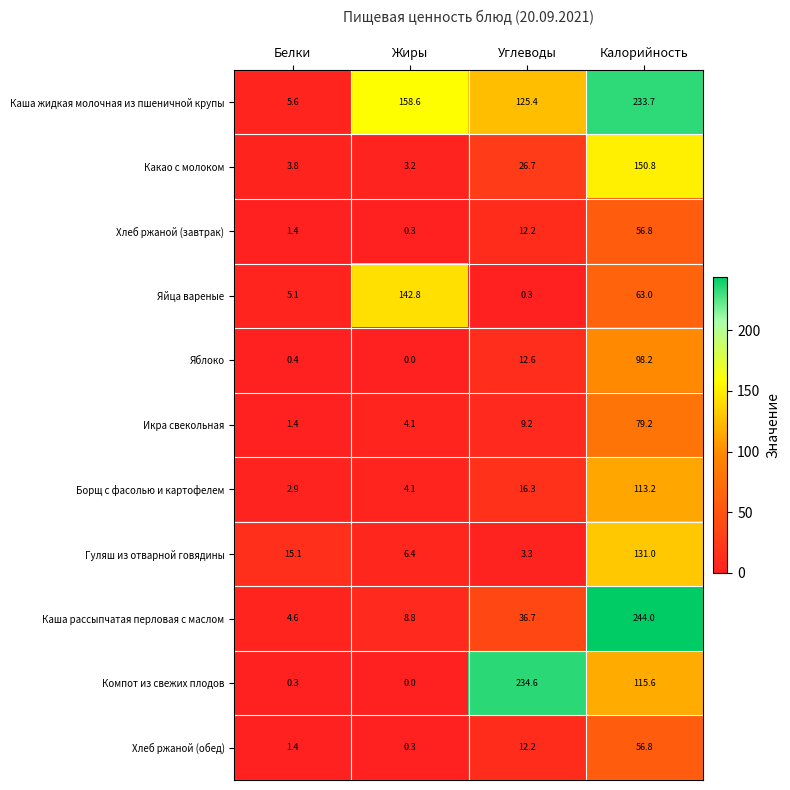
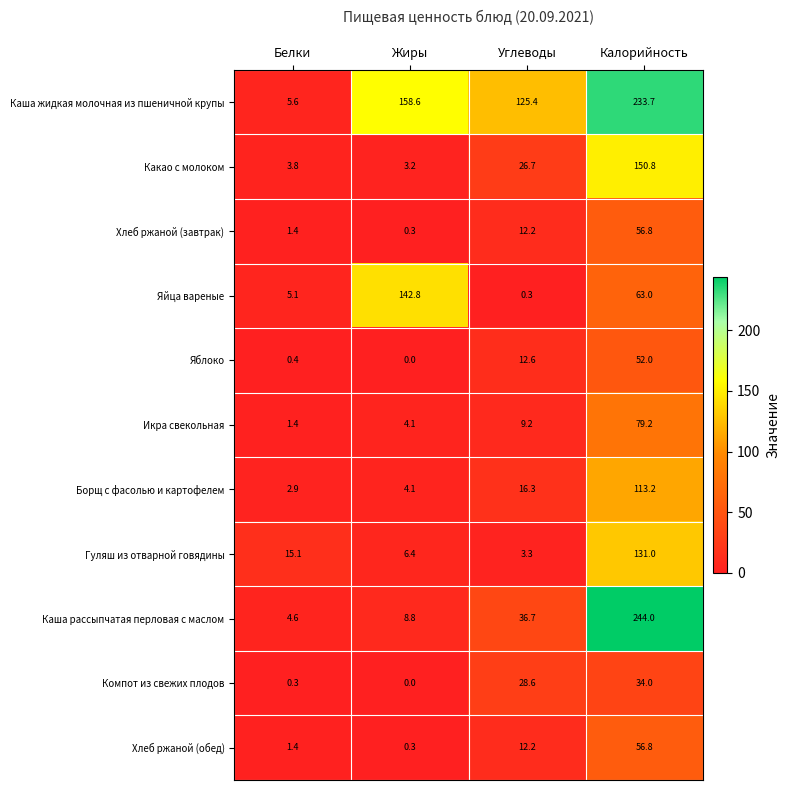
Яблоко, Калорийность: 98.2 -> 52.0
Компот из свежих плодов, Углеводы: 234.6 -> 28.6
Компот из свежих плодов, Калорийность: 115.6 -> 34.0
